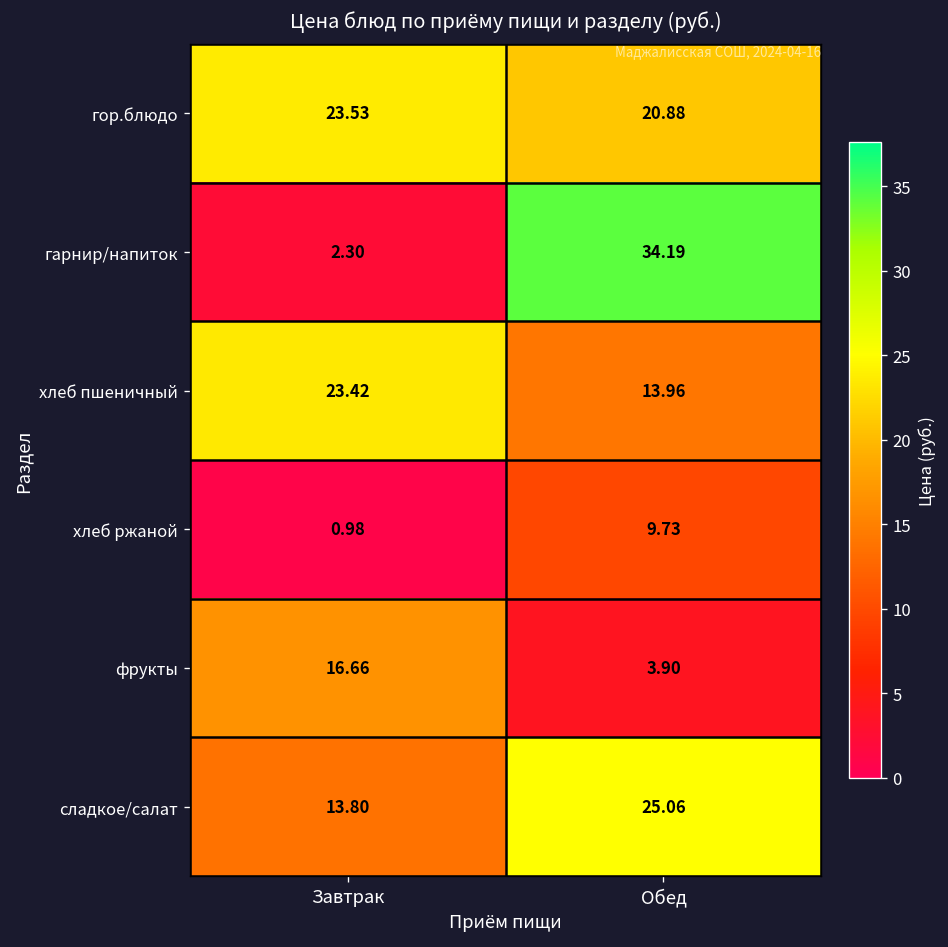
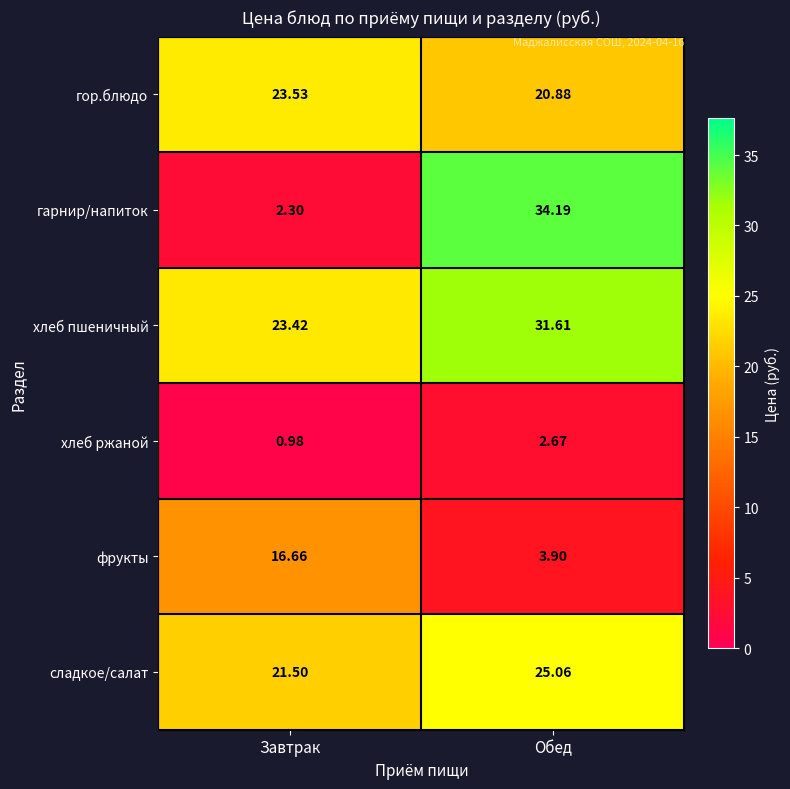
хлеб пшеничный, Обед: 13.96 -> 31.61
хлеб ржаной, Обед: 9.73 -> 2.67
сладкое/салат, Завтрак: 13.80 -> 21.50
